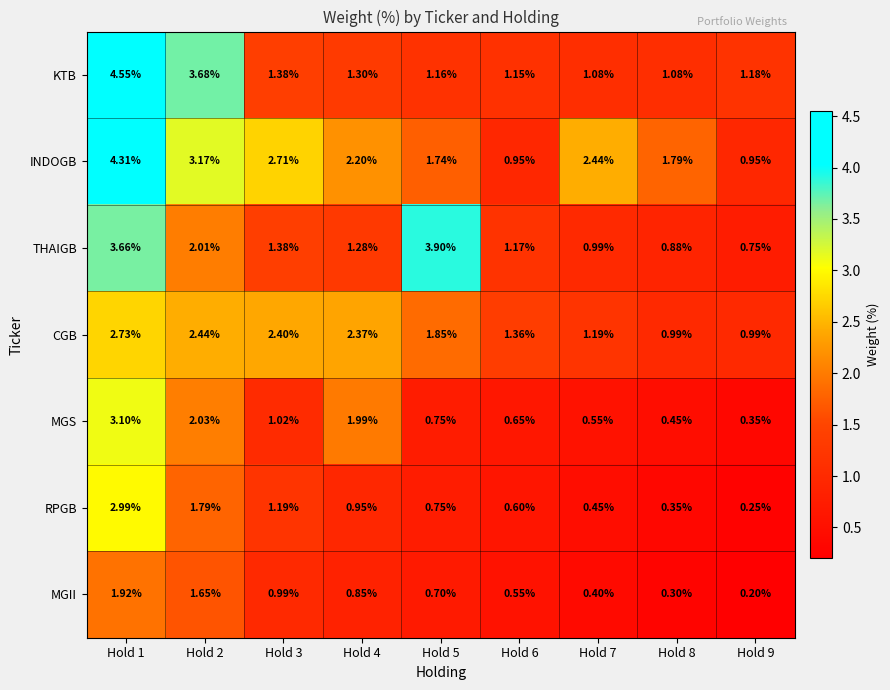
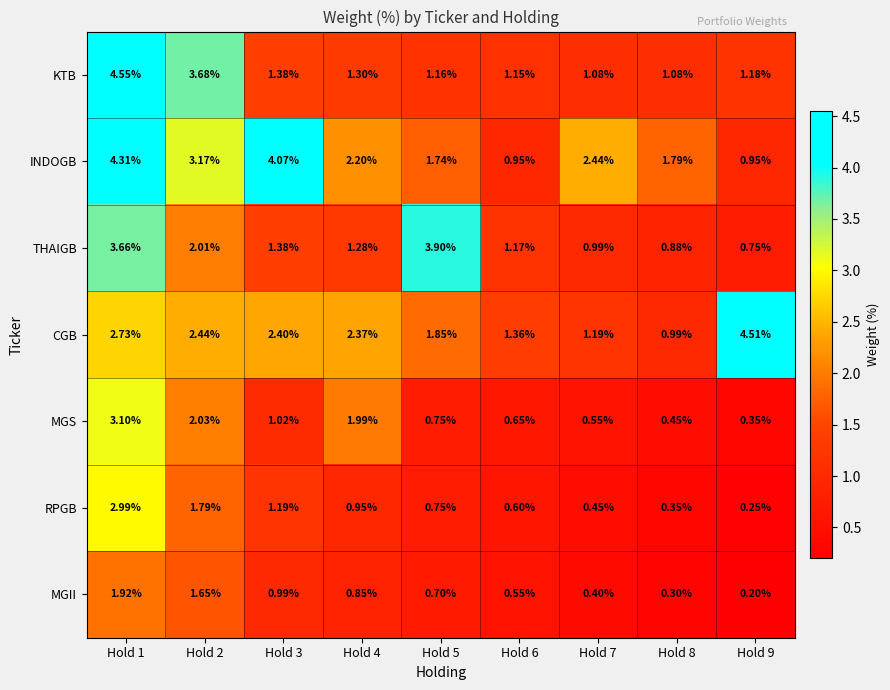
INDOGB, Hold 3: 2.71% -> 4.07%
CGB, Hold 9: 0.99% -> 4.51%
